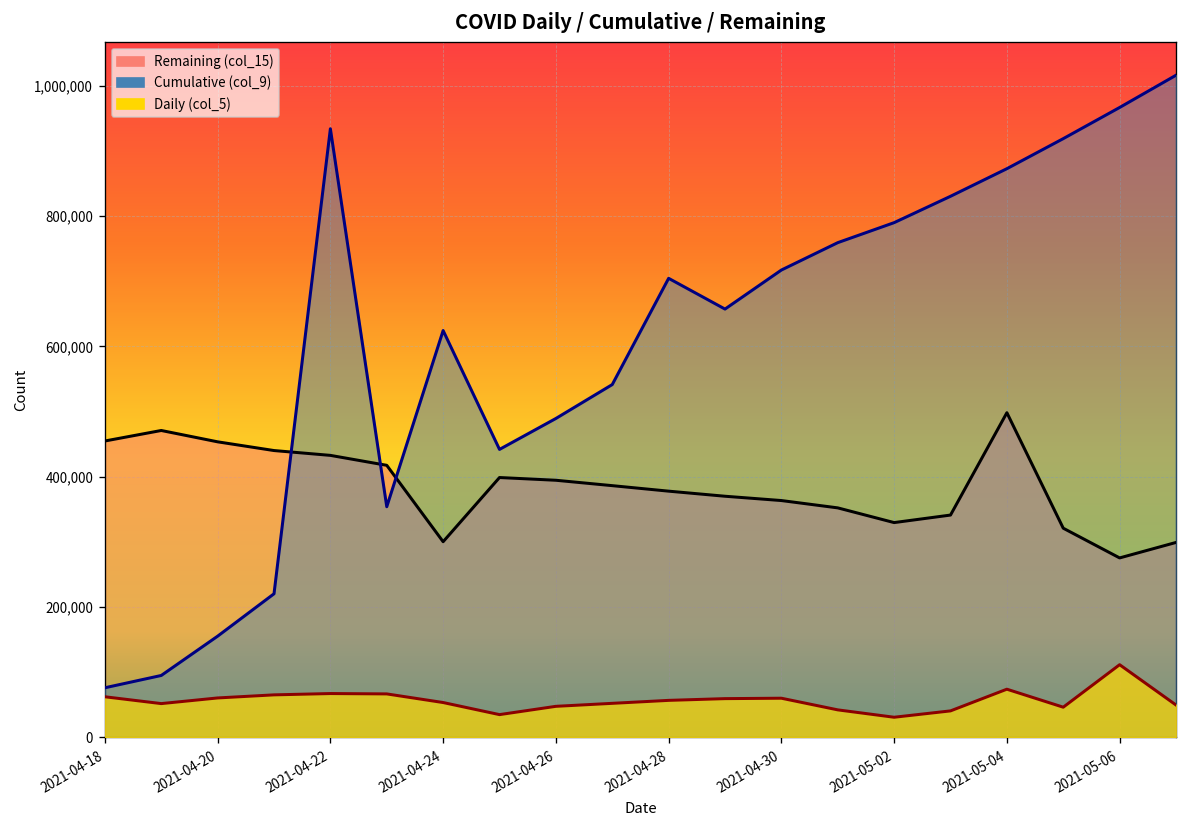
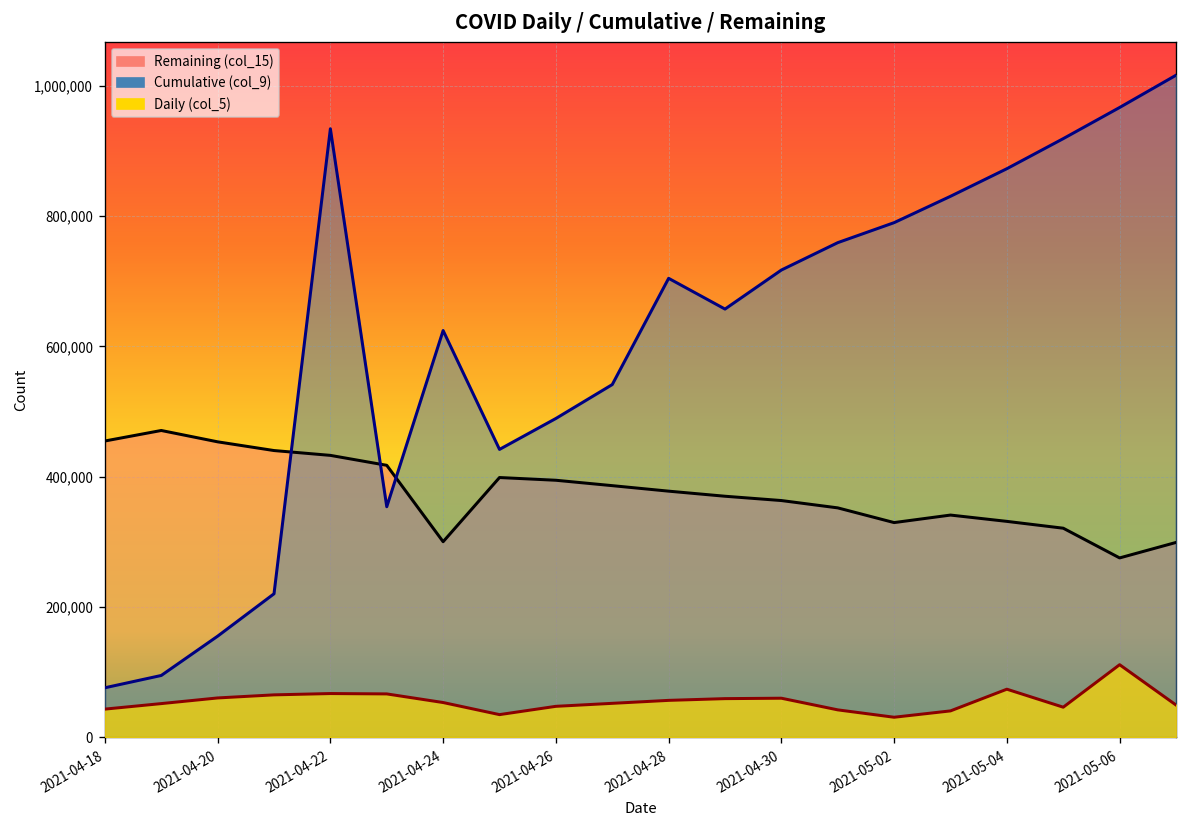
Daily (col_5), 2021-04-18: 60,000 -> 40,000
Remaining (col_15), 2021-05-04: 500,000 -> 330,000
